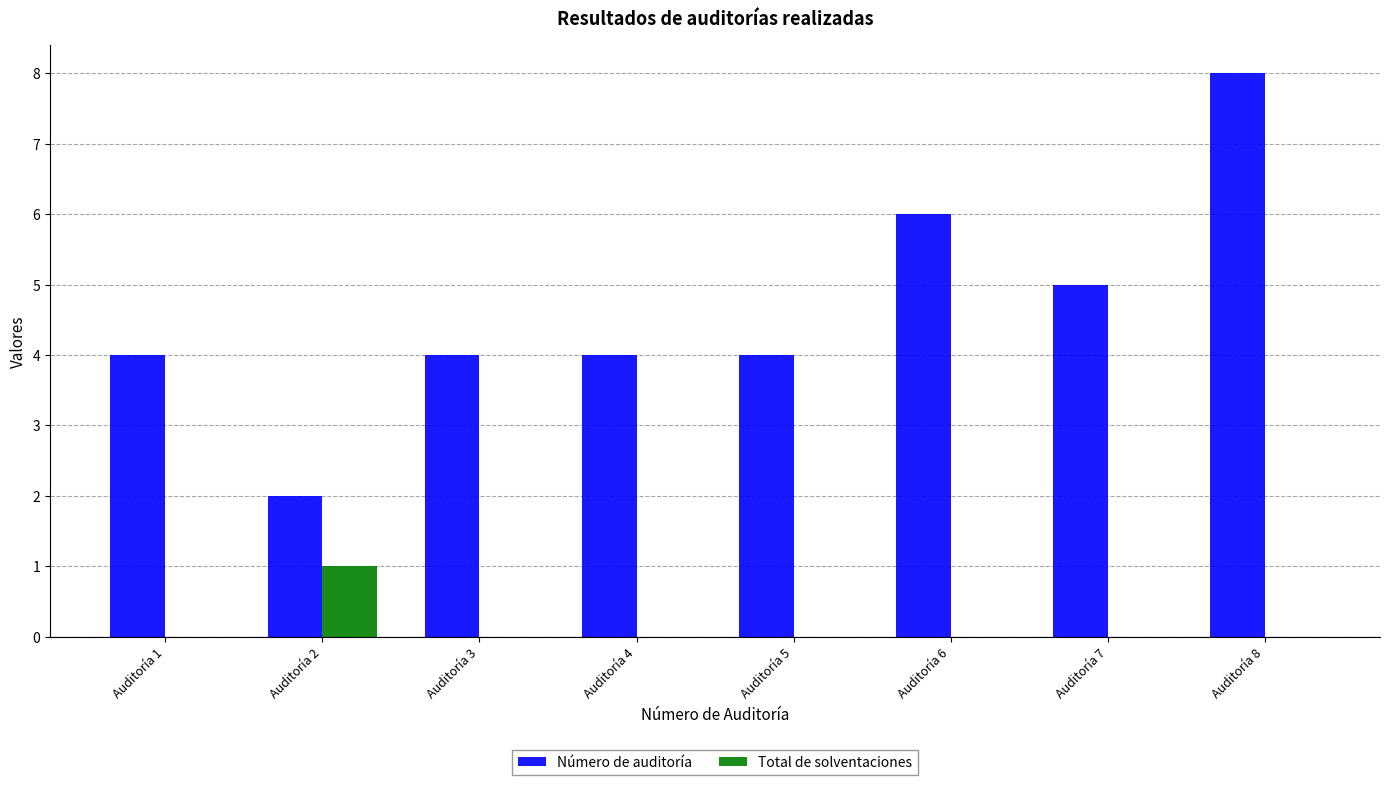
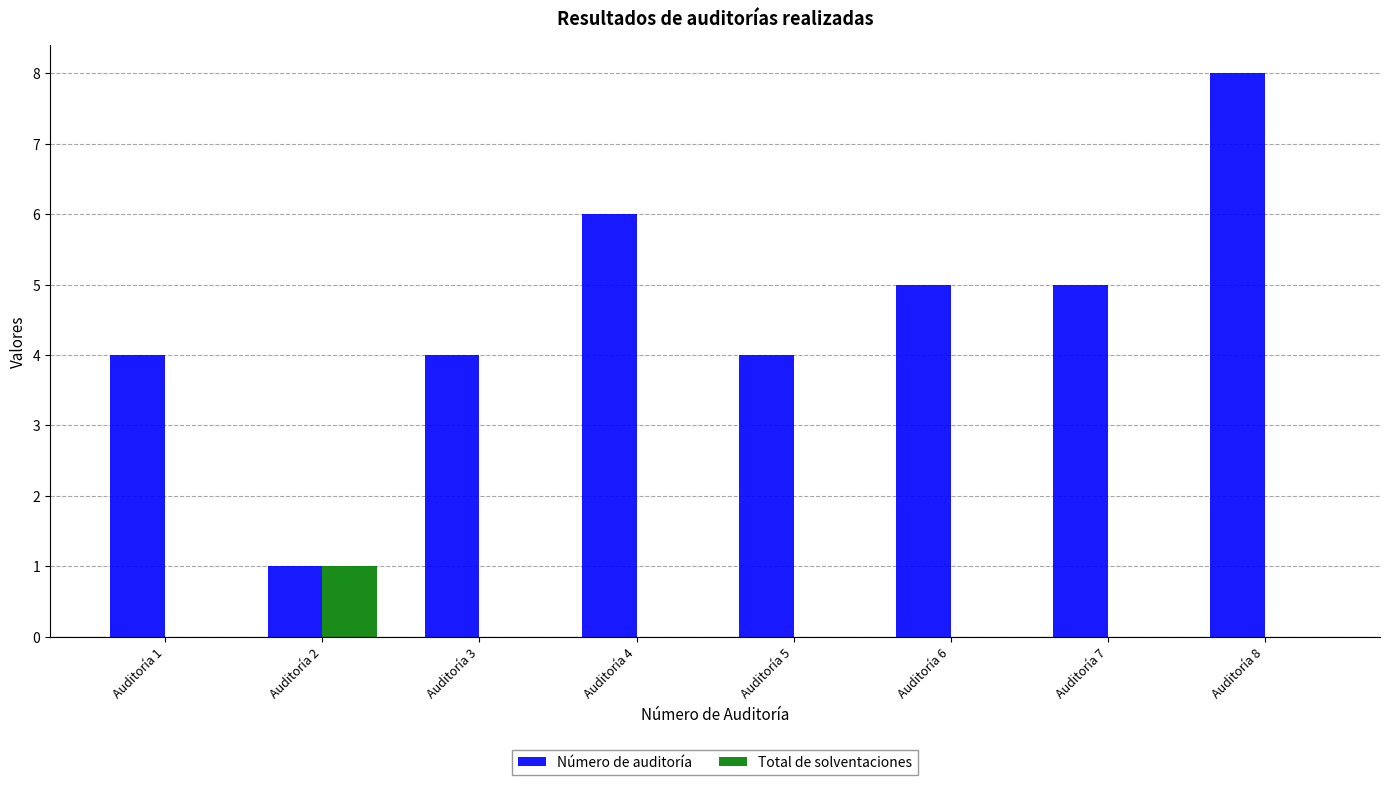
Número de auditoría, Auditoría 2: 2 -> 1
Número de auditoría, Auditoría 4: 4 -> 6
Número de auditoría, Auditoría 6: 6 -> 5
